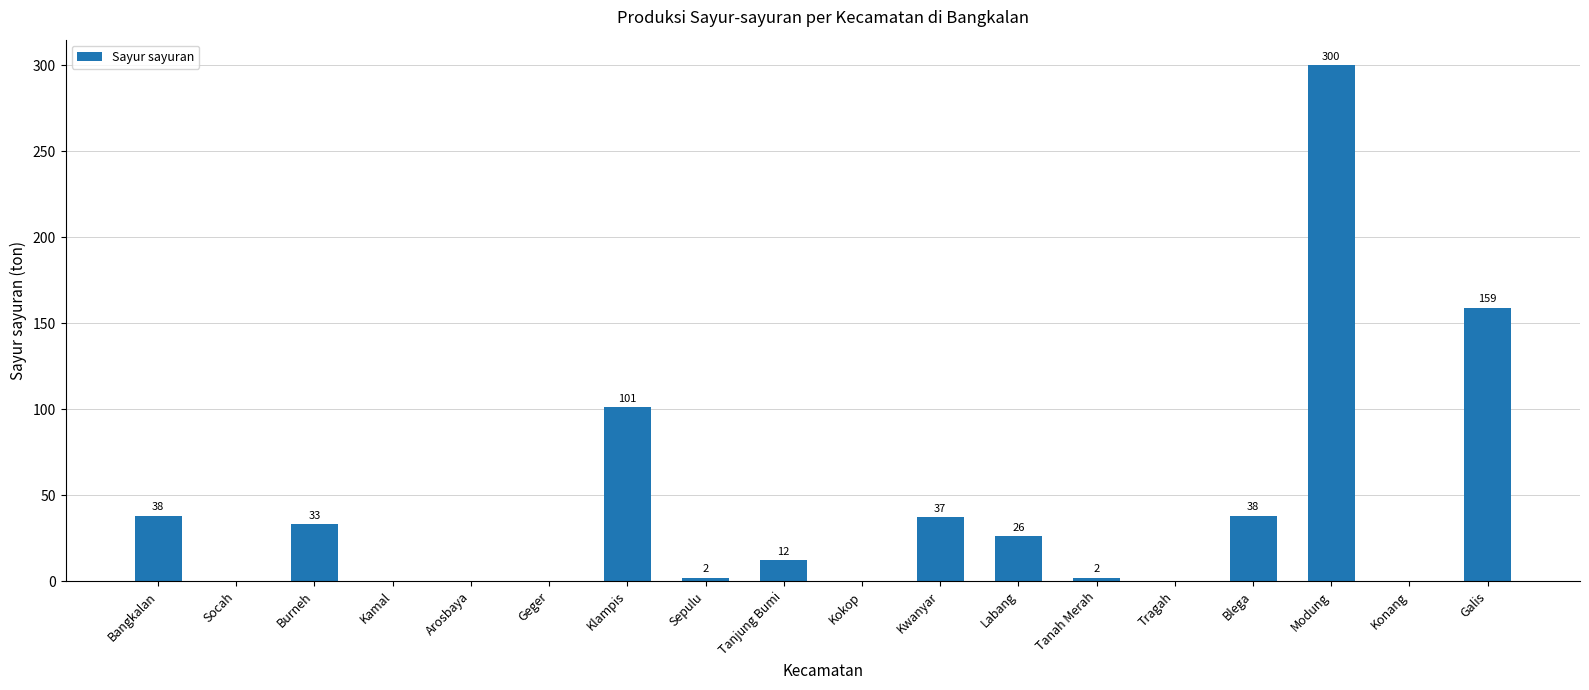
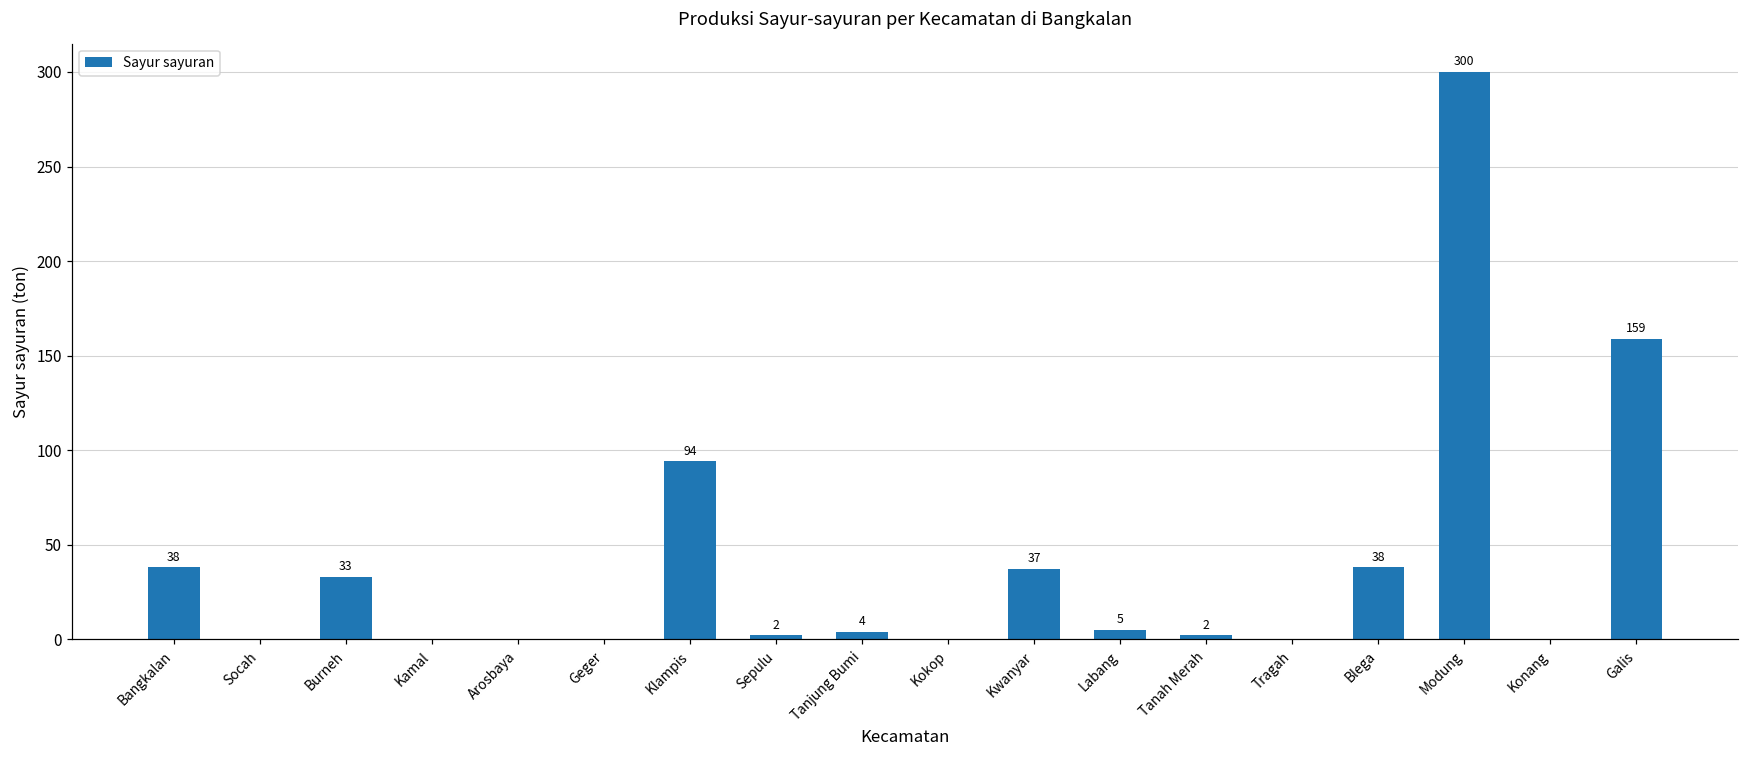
Klampis: 101 -> 94
Tanjung Bumi: 12 -> 4
Labang: 26 -> 5
